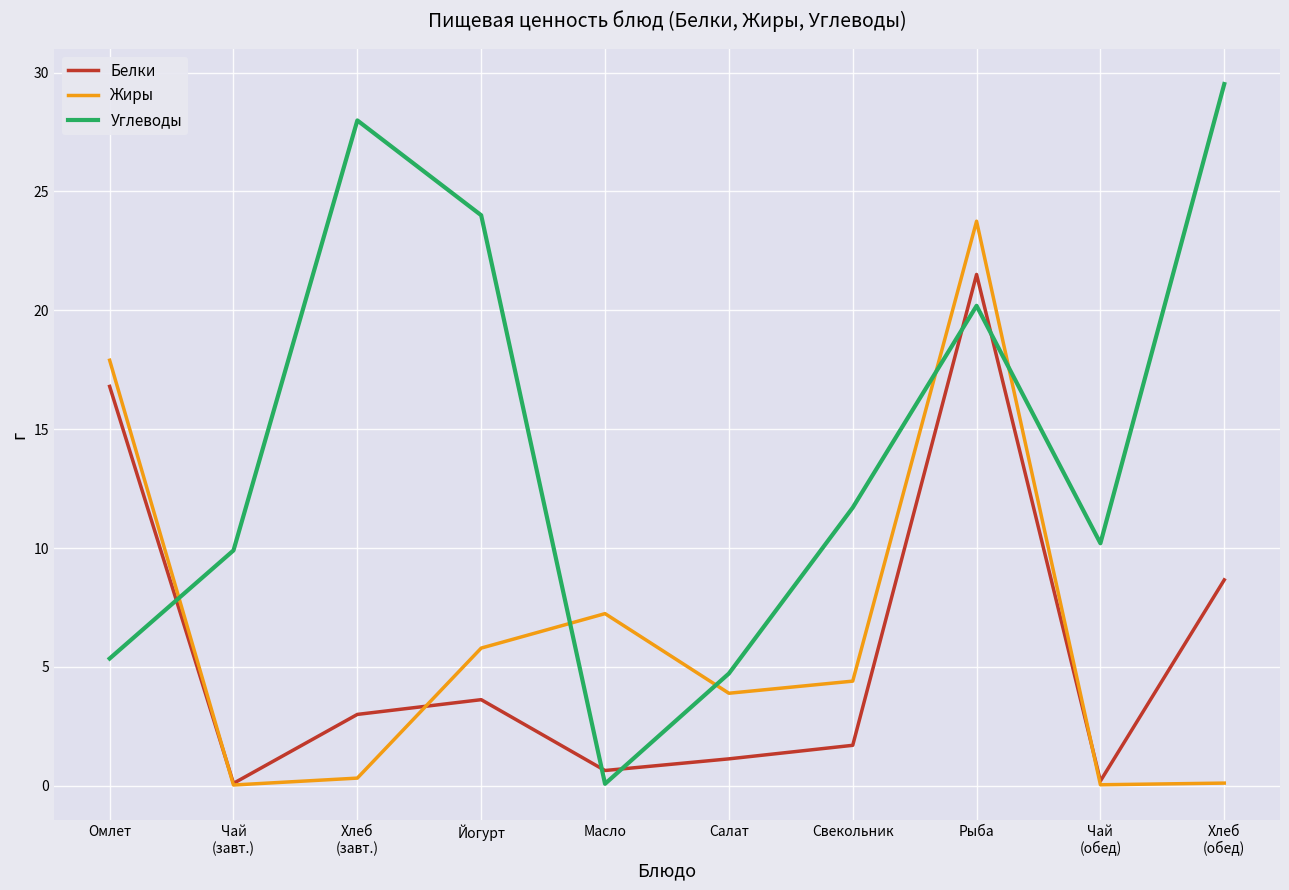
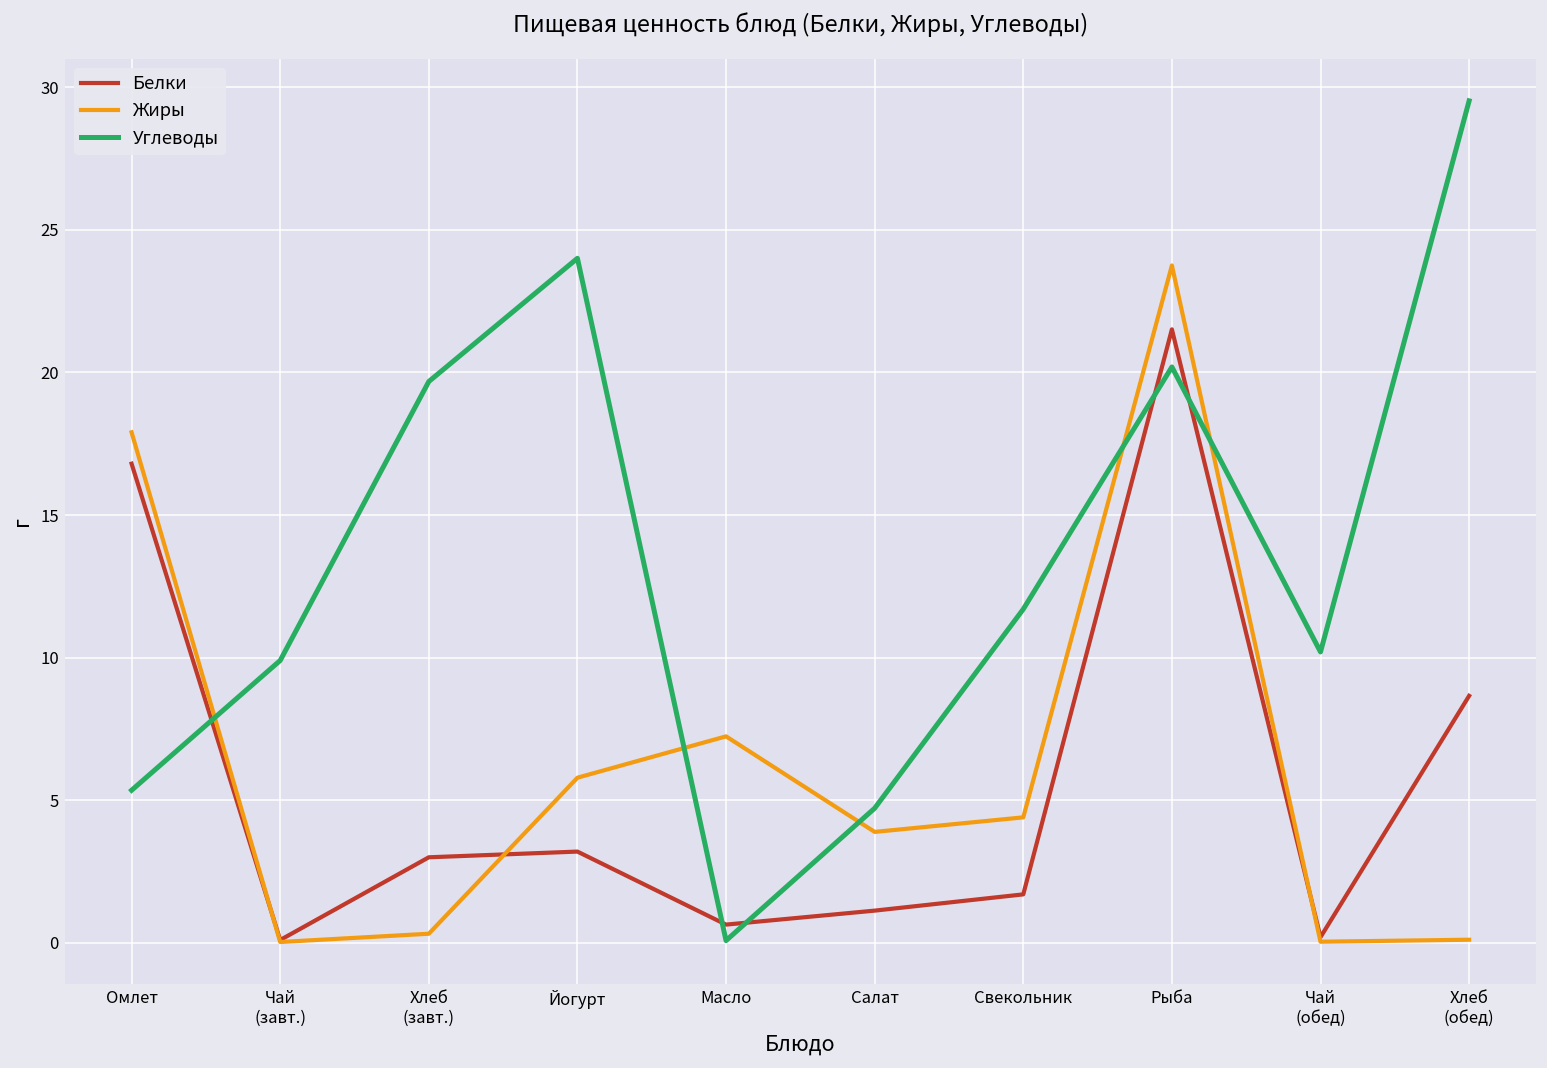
Углеводы, Хлеб (завт.): 28.0 -> 19.7
Белки, Йогурт: 3.6 -> 3.2
